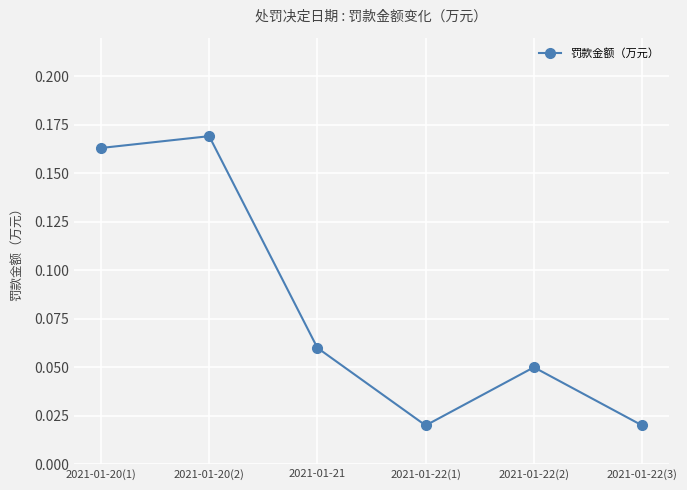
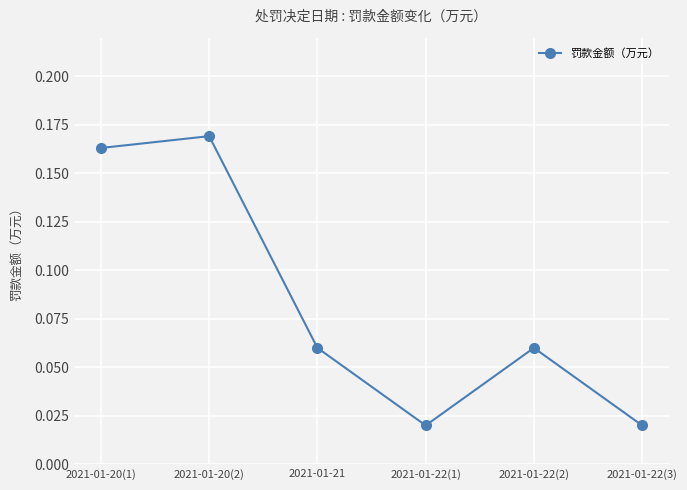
2021-01-22(2): 0.05 -> 0.06
